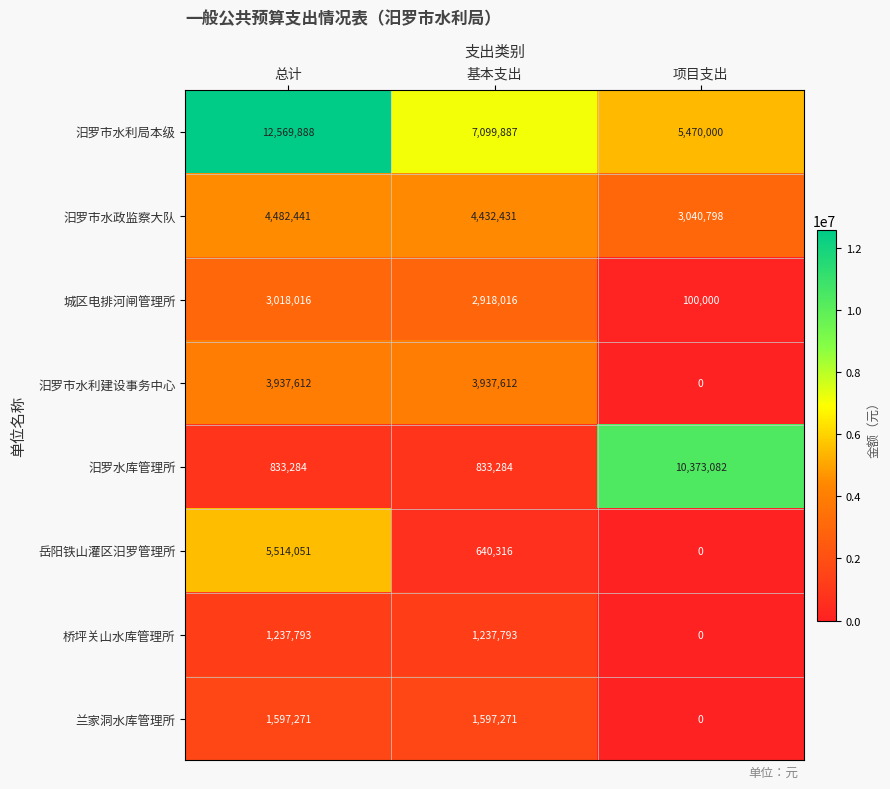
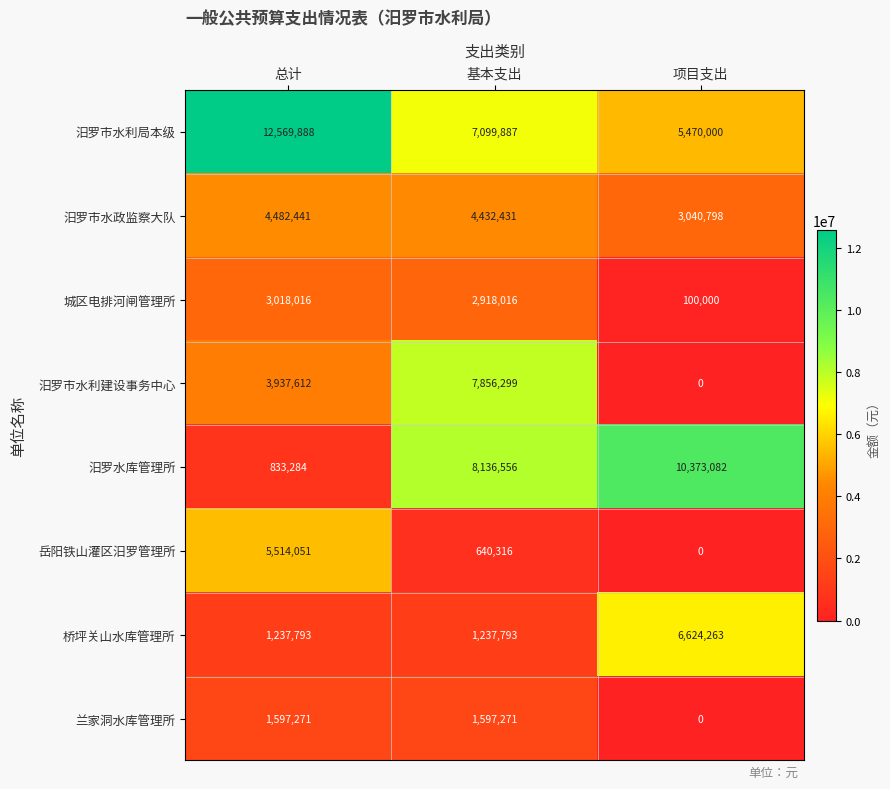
汨罗市水利建设事务中心, 基本支出: 3,937,612 -> 7,856,299
汨罗水库管理所, 基本支出: 833,284 -> 8,136,556
桥坪关山水库管理所, 项目支出: 0 -> 6,624,263
